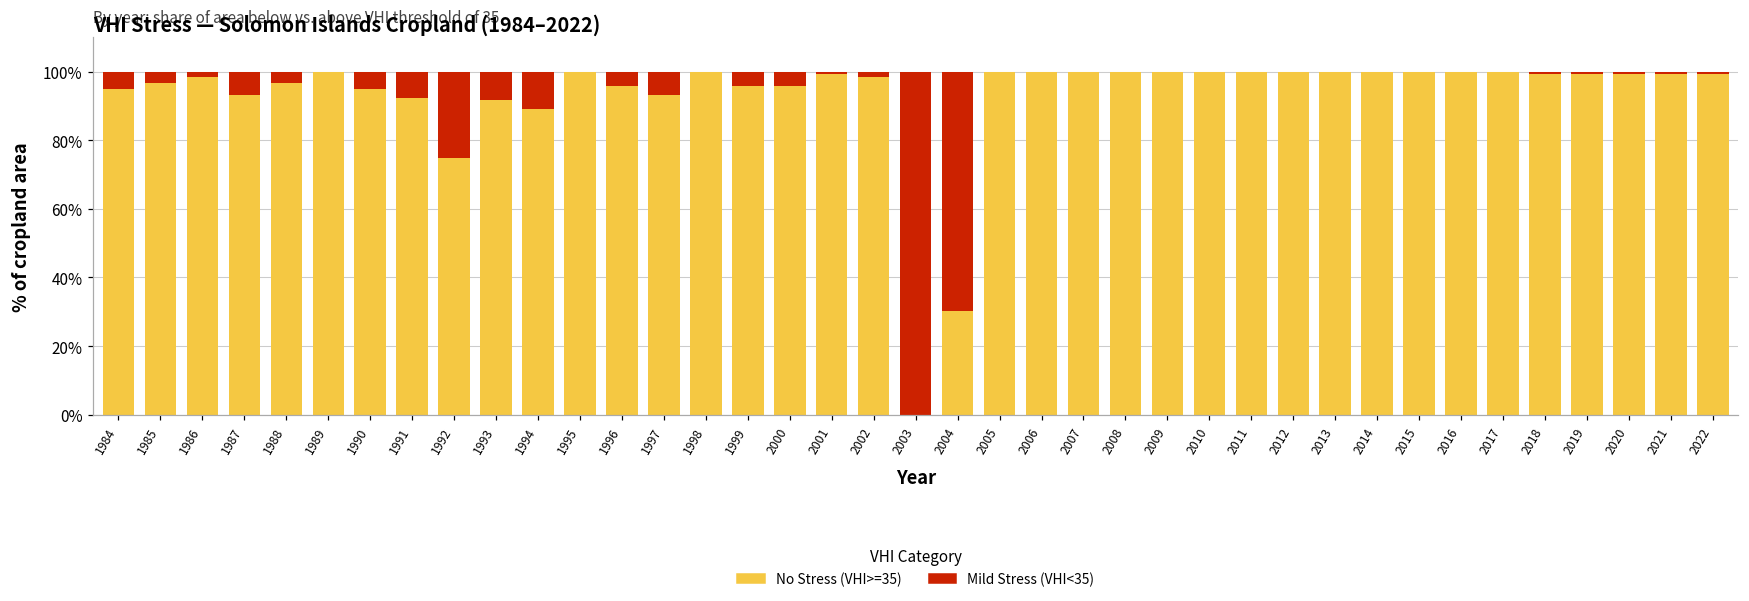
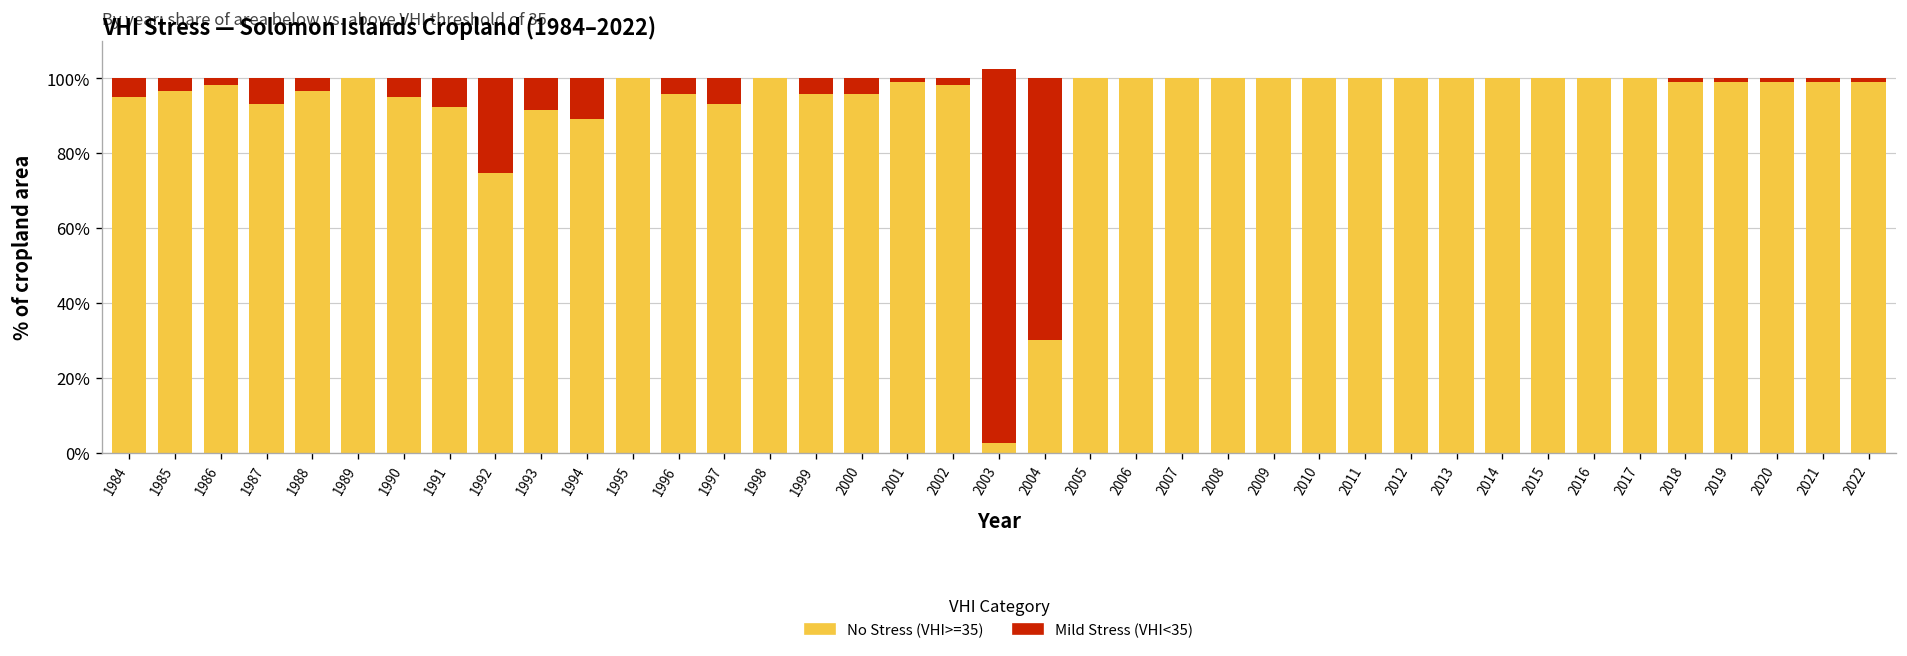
No Stress (VHI>=35), 2003: 0% -> 3%
